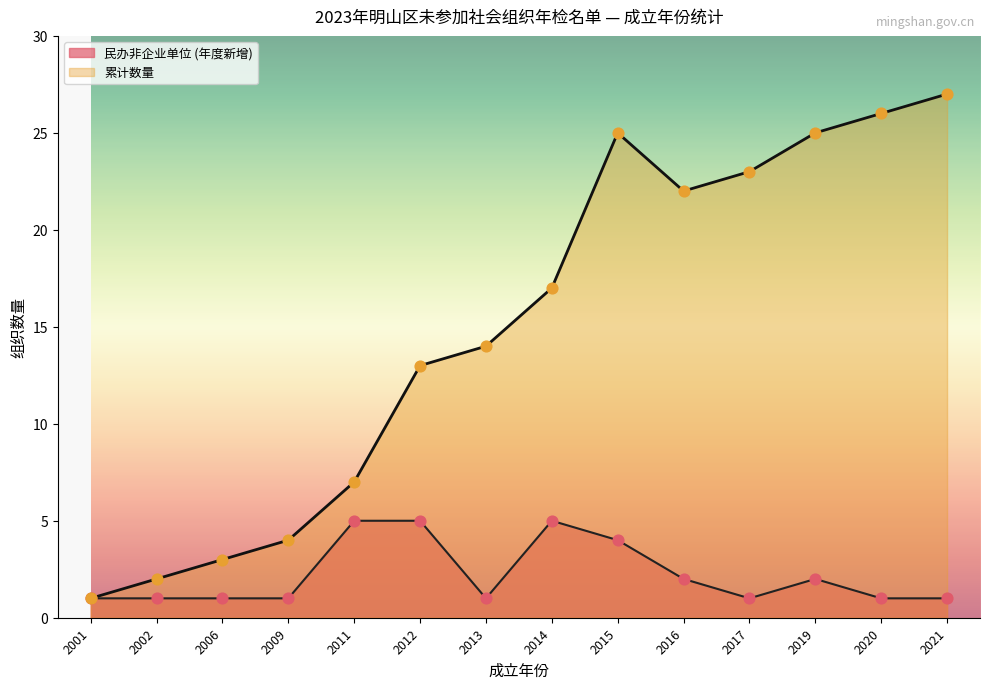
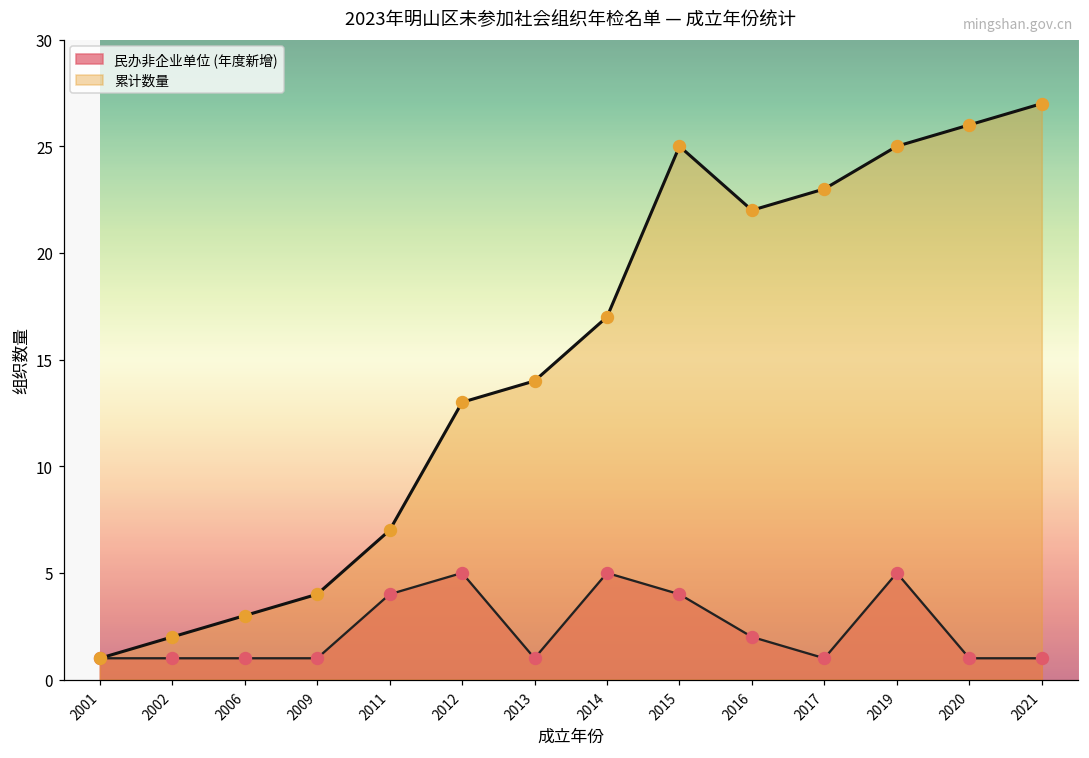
民办非企业单位 (年度新增), 2011: 5 -> 4
民办非企业单位 (年度新增), 2019: 2 -> 5
